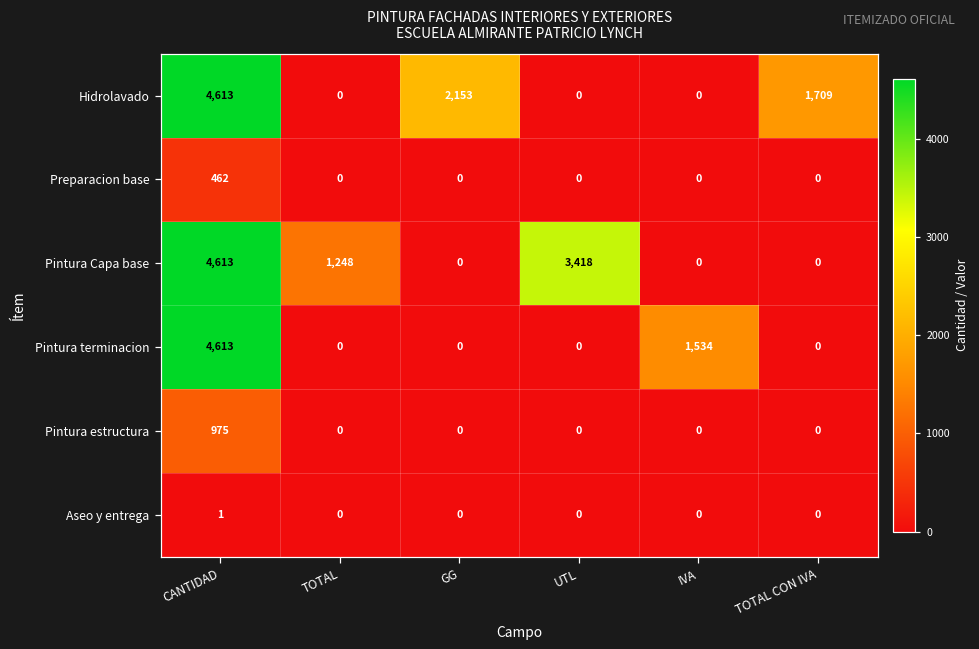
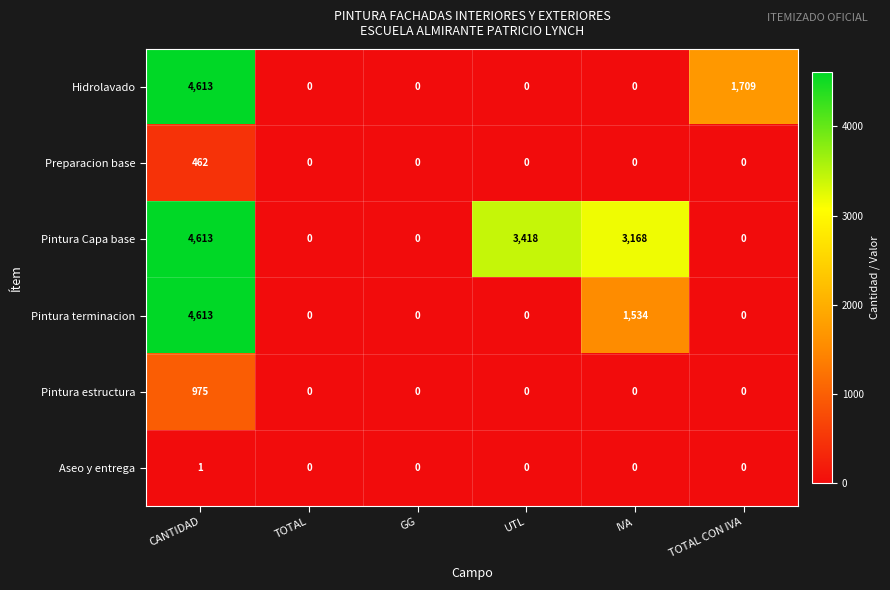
Hidrolavado, GG: 2,153 -> 0
Pintura Capa base, TOTAL: 1,248 -> 0
Pintura Capa base, IVA: 0 -> 3,168
